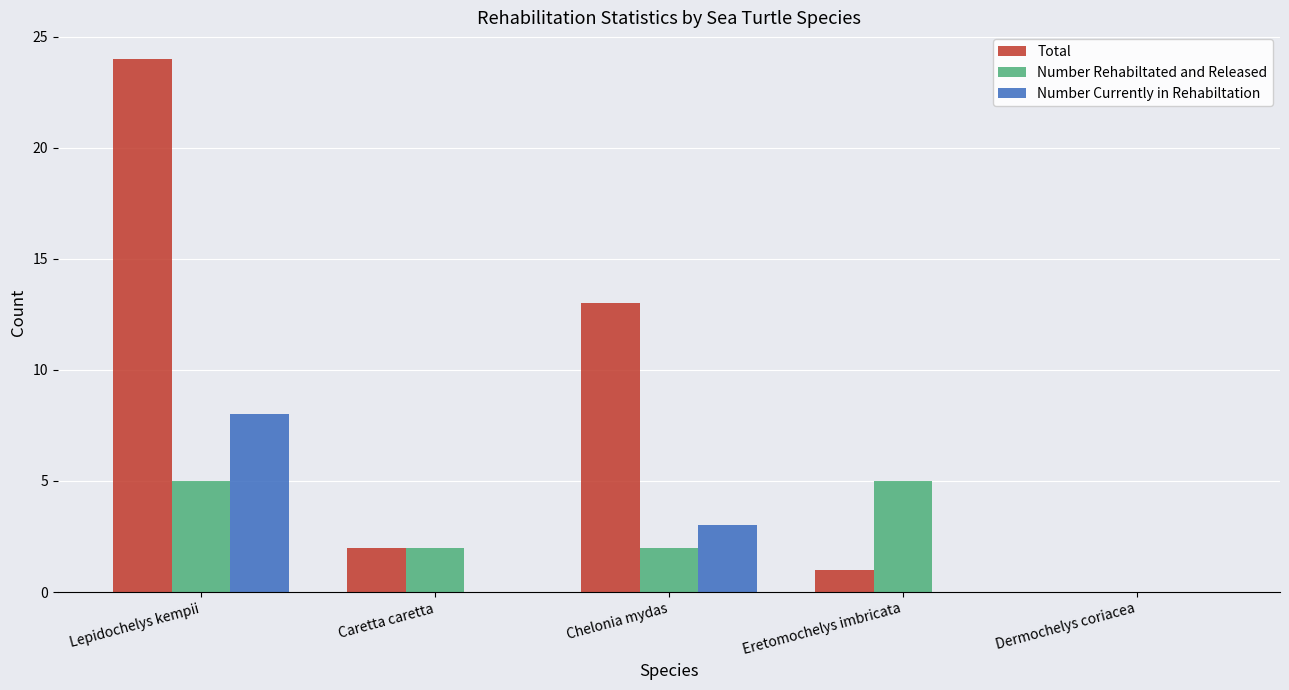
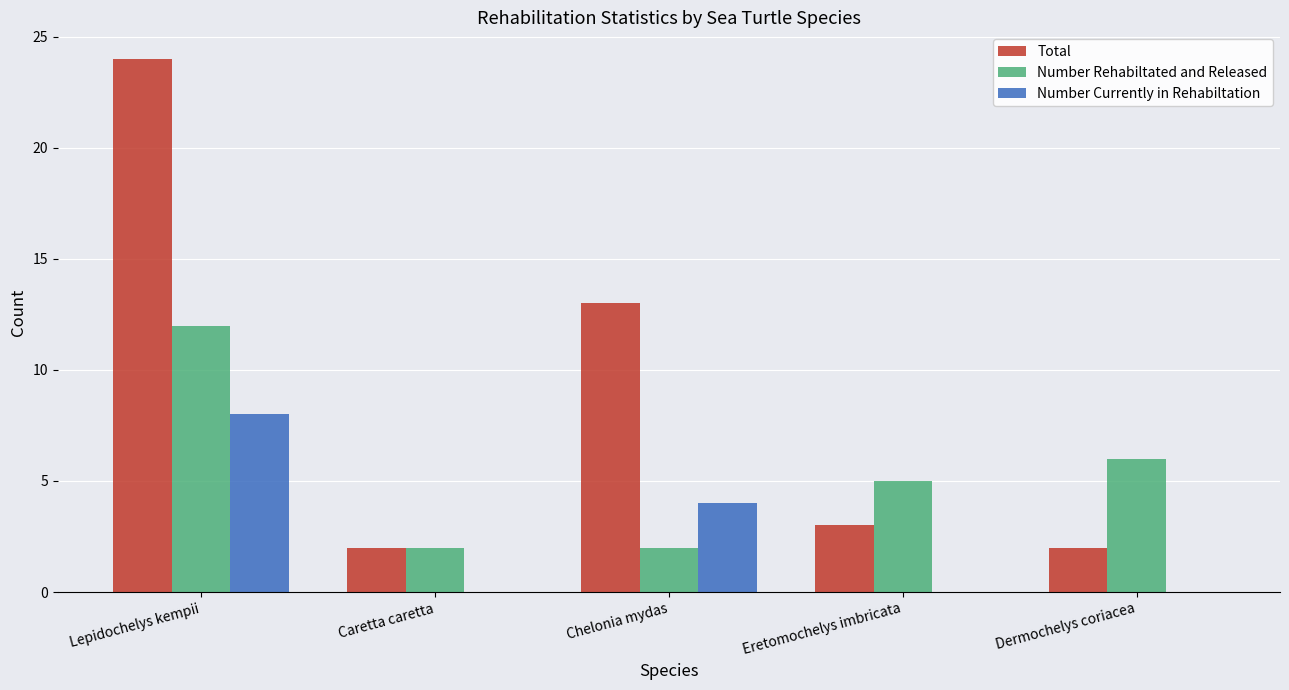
Number Rehabiltated and Released, Lepidochelys kempii: 5 -> 12
Number Currently in Rehabiltation, Chelonia mydas: 3 -> 4
Total, Eretomochelys imbricata: 1 -> 3
Total, Dermochelys coriacea: 0 -> 2
Number Rehabiltated and Released, Dermochelys coriacea: 0 -> 6
